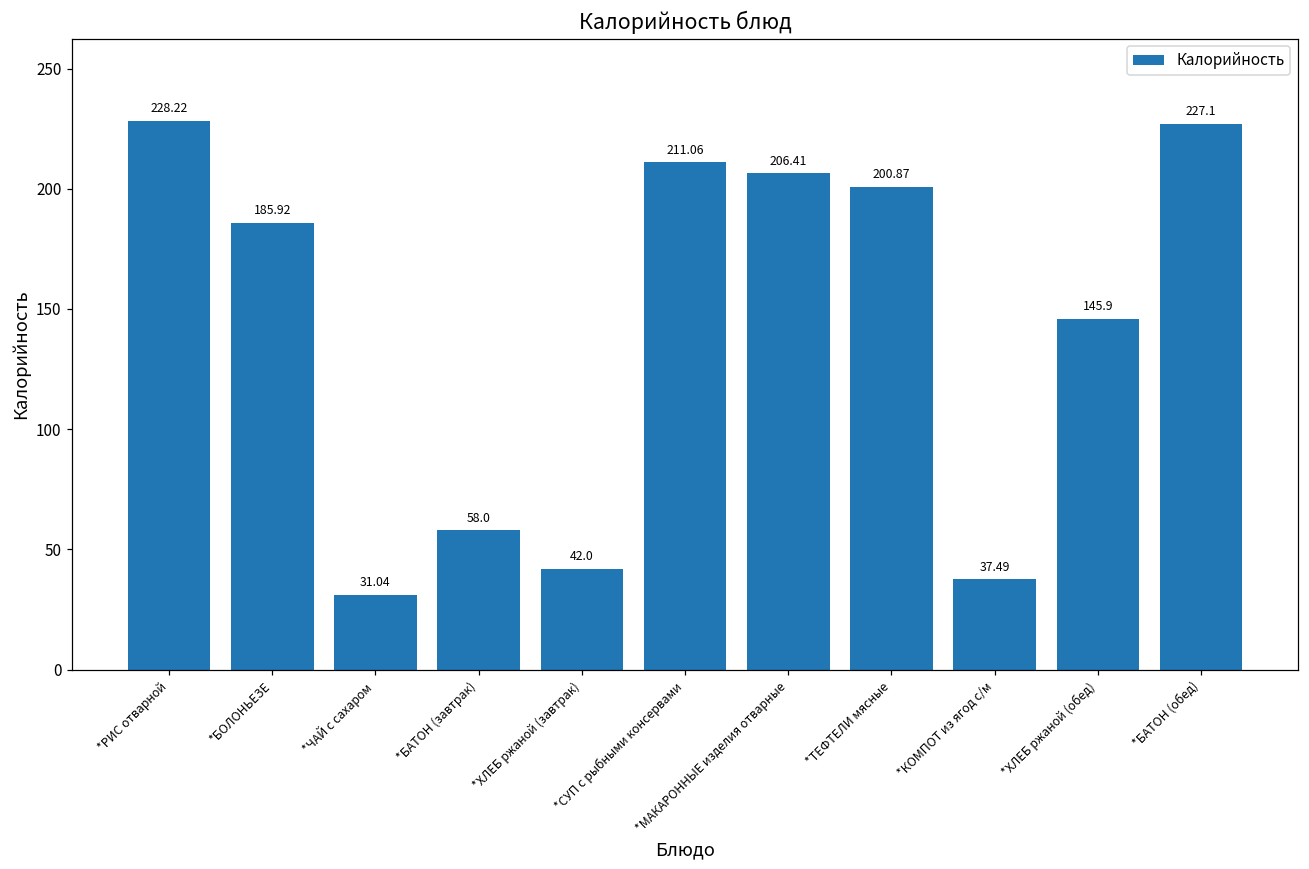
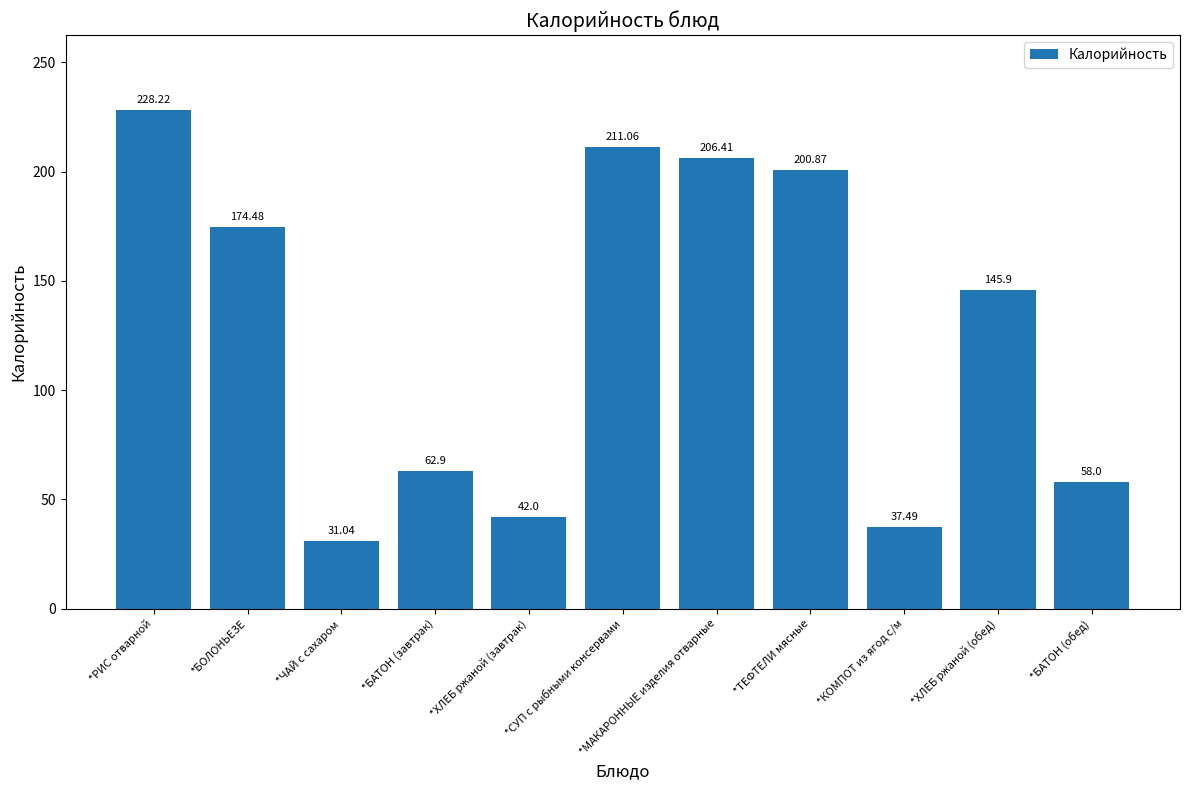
*БОЛОНЬЕЗЕ: 185.92 -> 174.48
*БАТОН (завтрак): 58.0 -> 62.9
*БАТОН (обед): 227.1 -> 58.0
